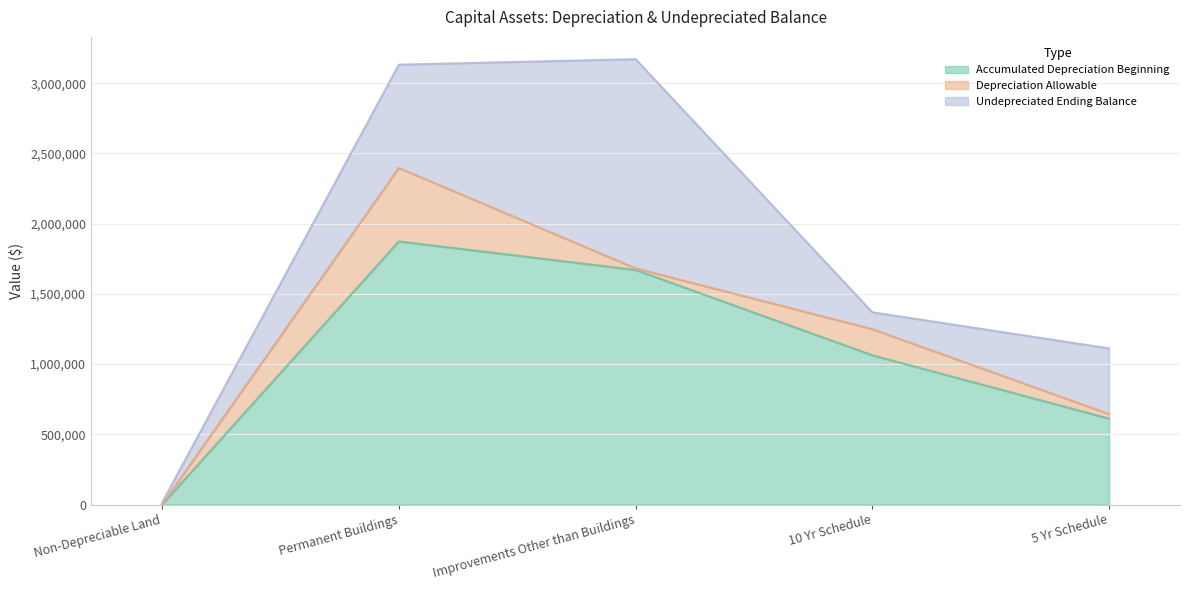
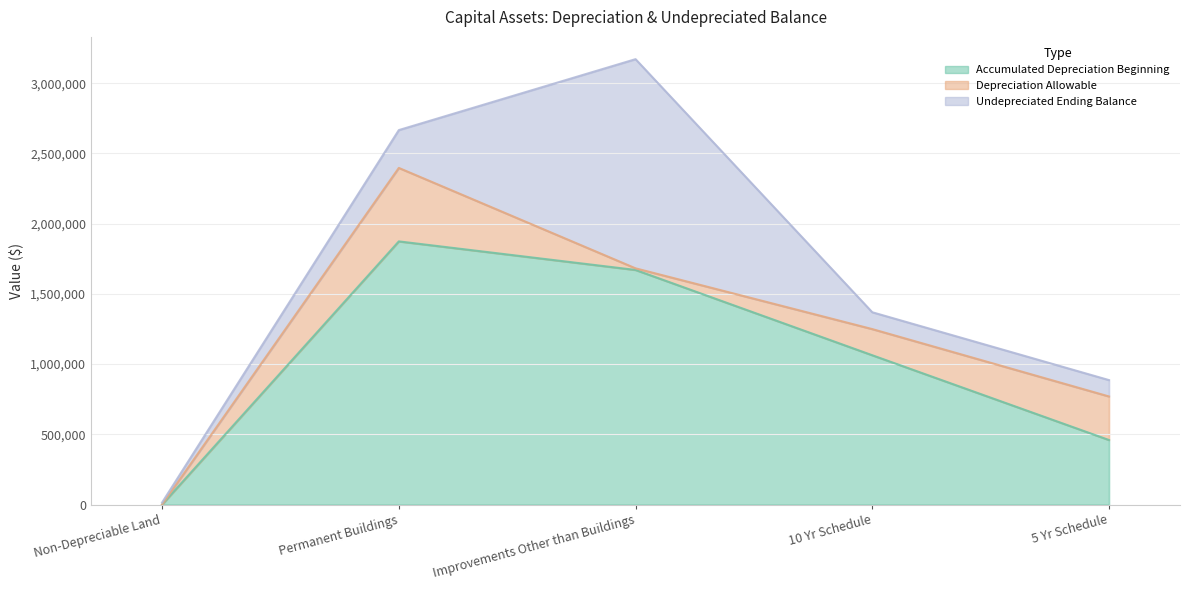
Undepreciated Ending Balance, Permanent Buildings: 740,000 -> 270,000
Accumulated Depreciation Beginning, 5 Yr Schedule: 610,000 -> 460,000
Depreciation Allowable, 5 Yr Schedule: 30,000 -> 310,000
Undepreciated Ending Balance, 5 Yr Schedule: 470,000 -> 120,000
